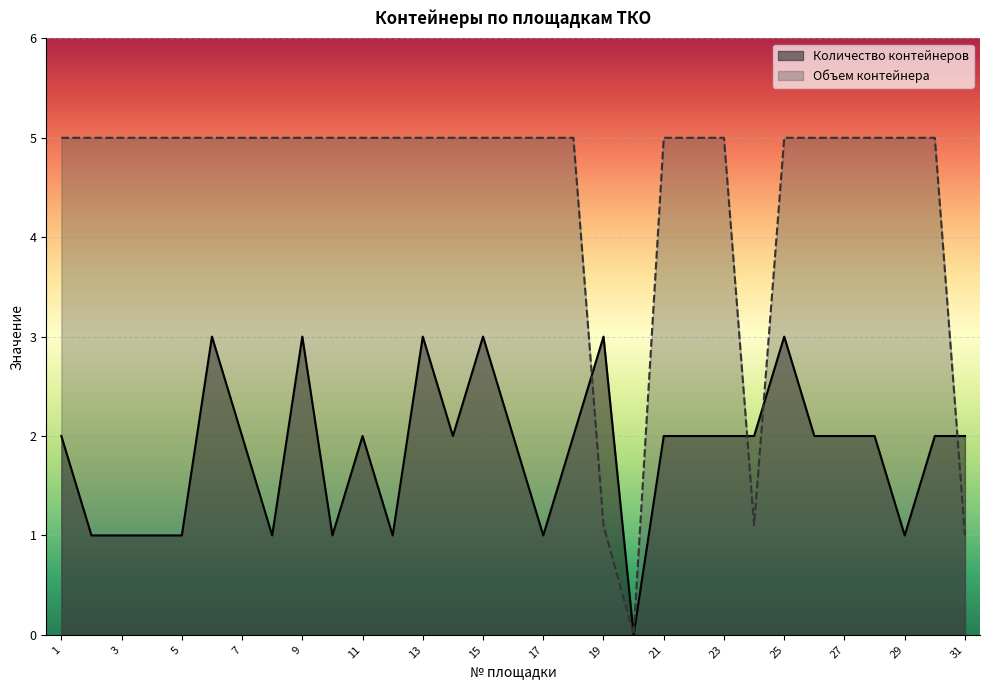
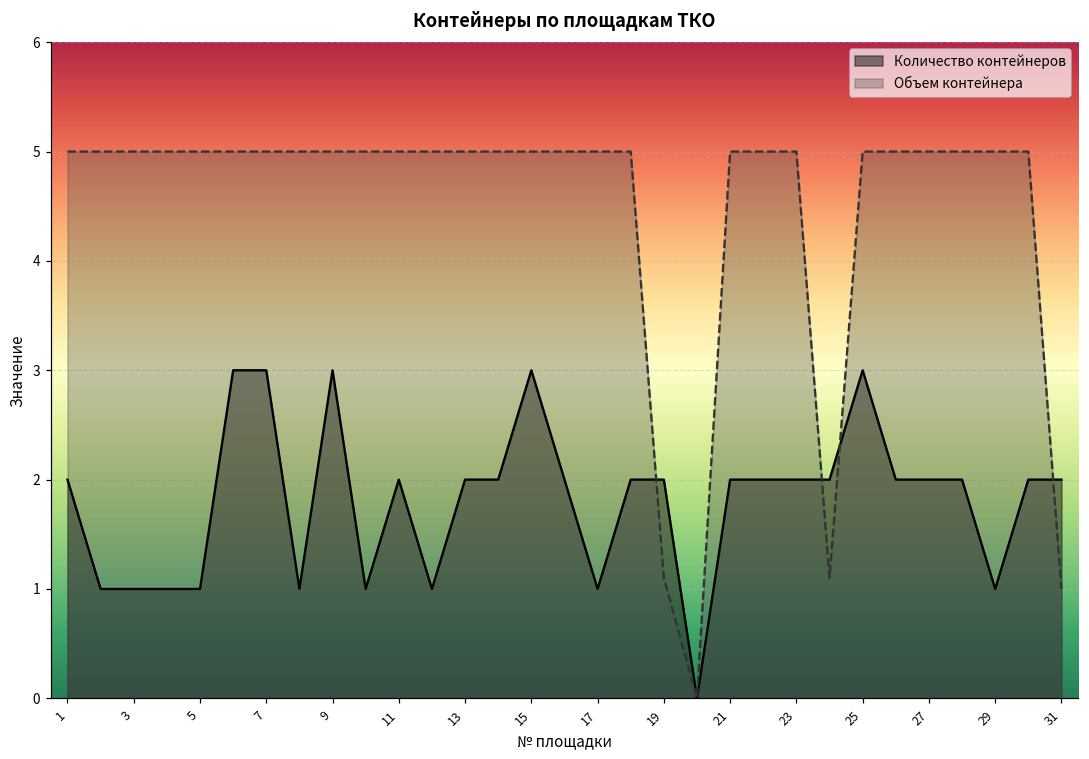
Количество контейнеров, 7: 2 -> 3
Количество контейнеров, 13: 3 -> 2
Количество контейнеров, 19: 3 -> 2
